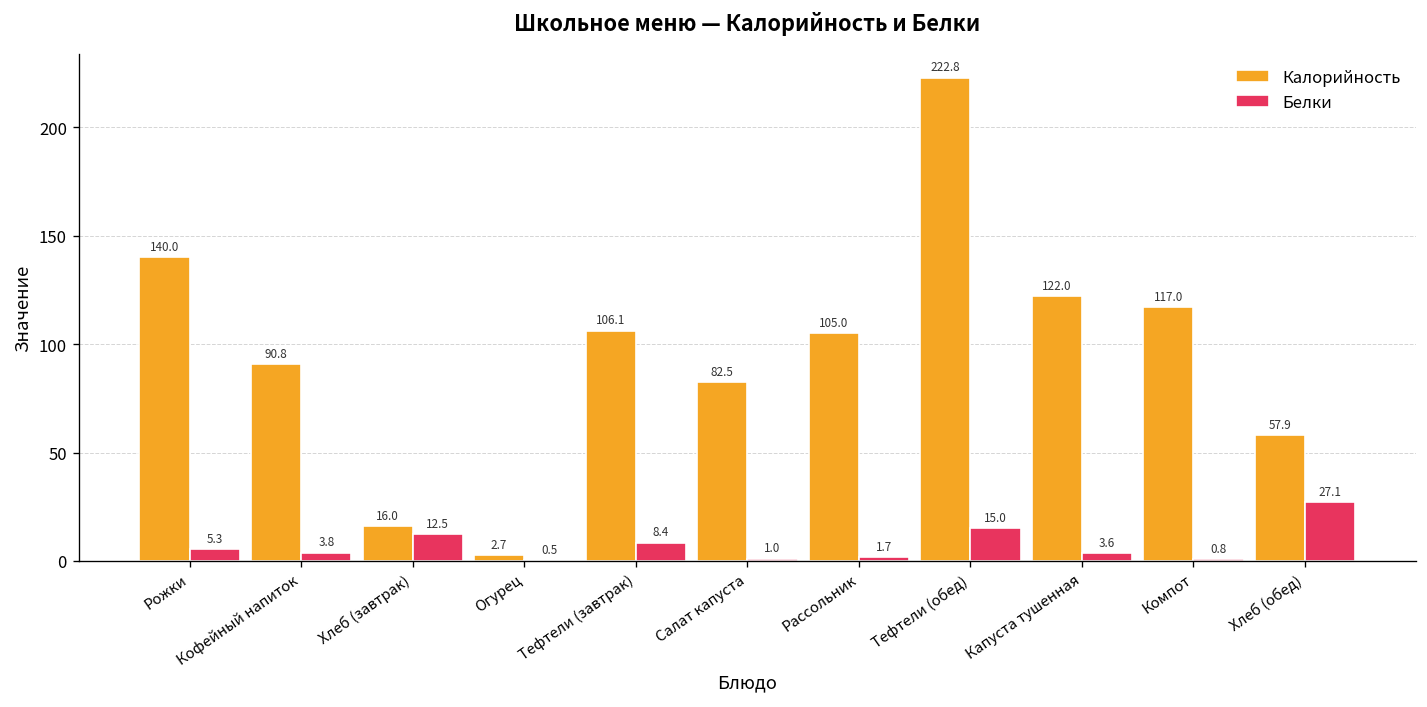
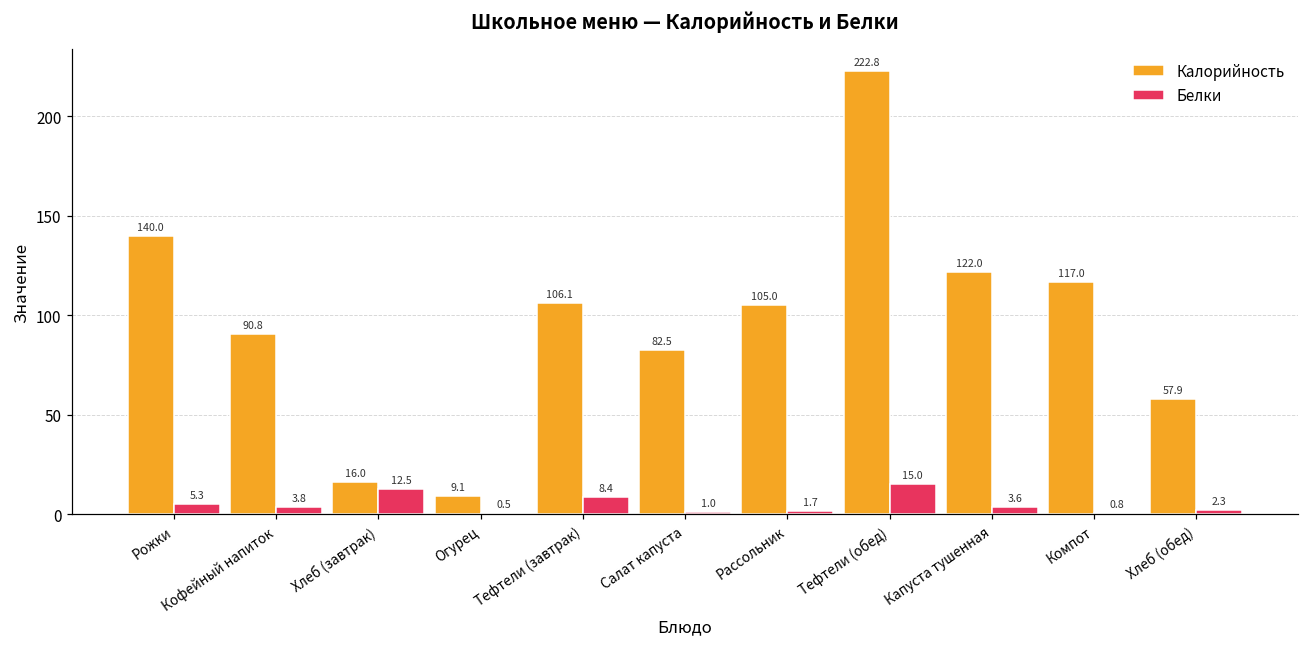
Калорийность, Огурец: 2.7 -> 9.1
Белки, Хлеб (обед): 27.1 -> 2.3
